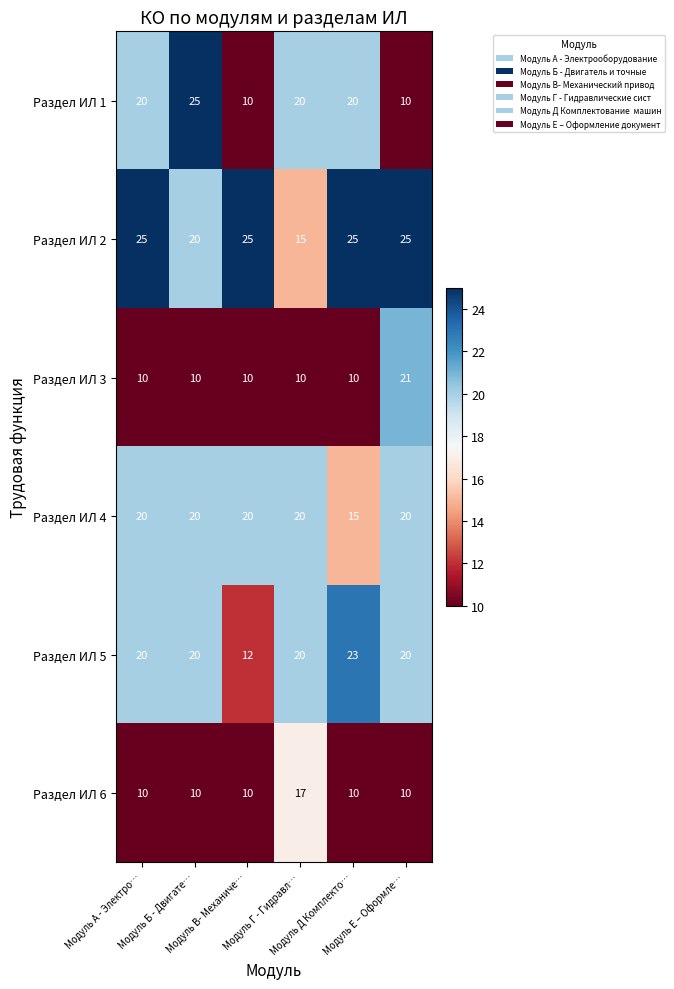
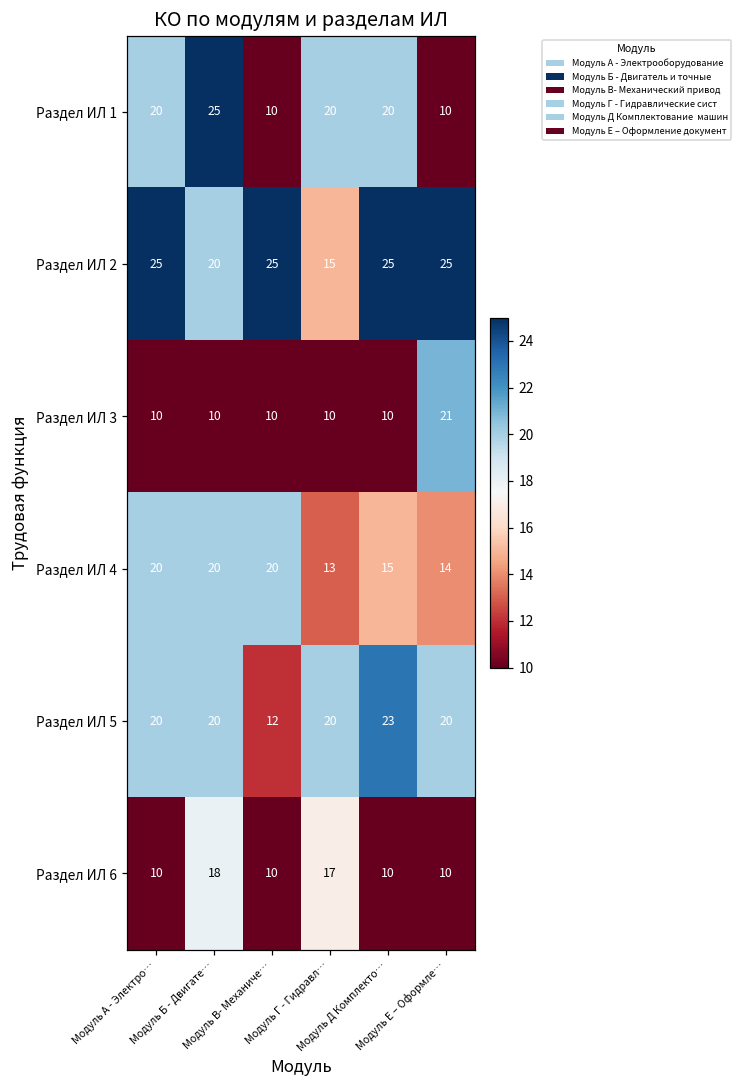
Раздел ИЛ 4, Модуль Г - Гидравл…: 20 -> 13
Раздел ИЛ 4, Модуль Е – Оформле…: 20 -> 14
Раздел ИЛ 6, Модуль Б - Двигате…: 10 -> 18
